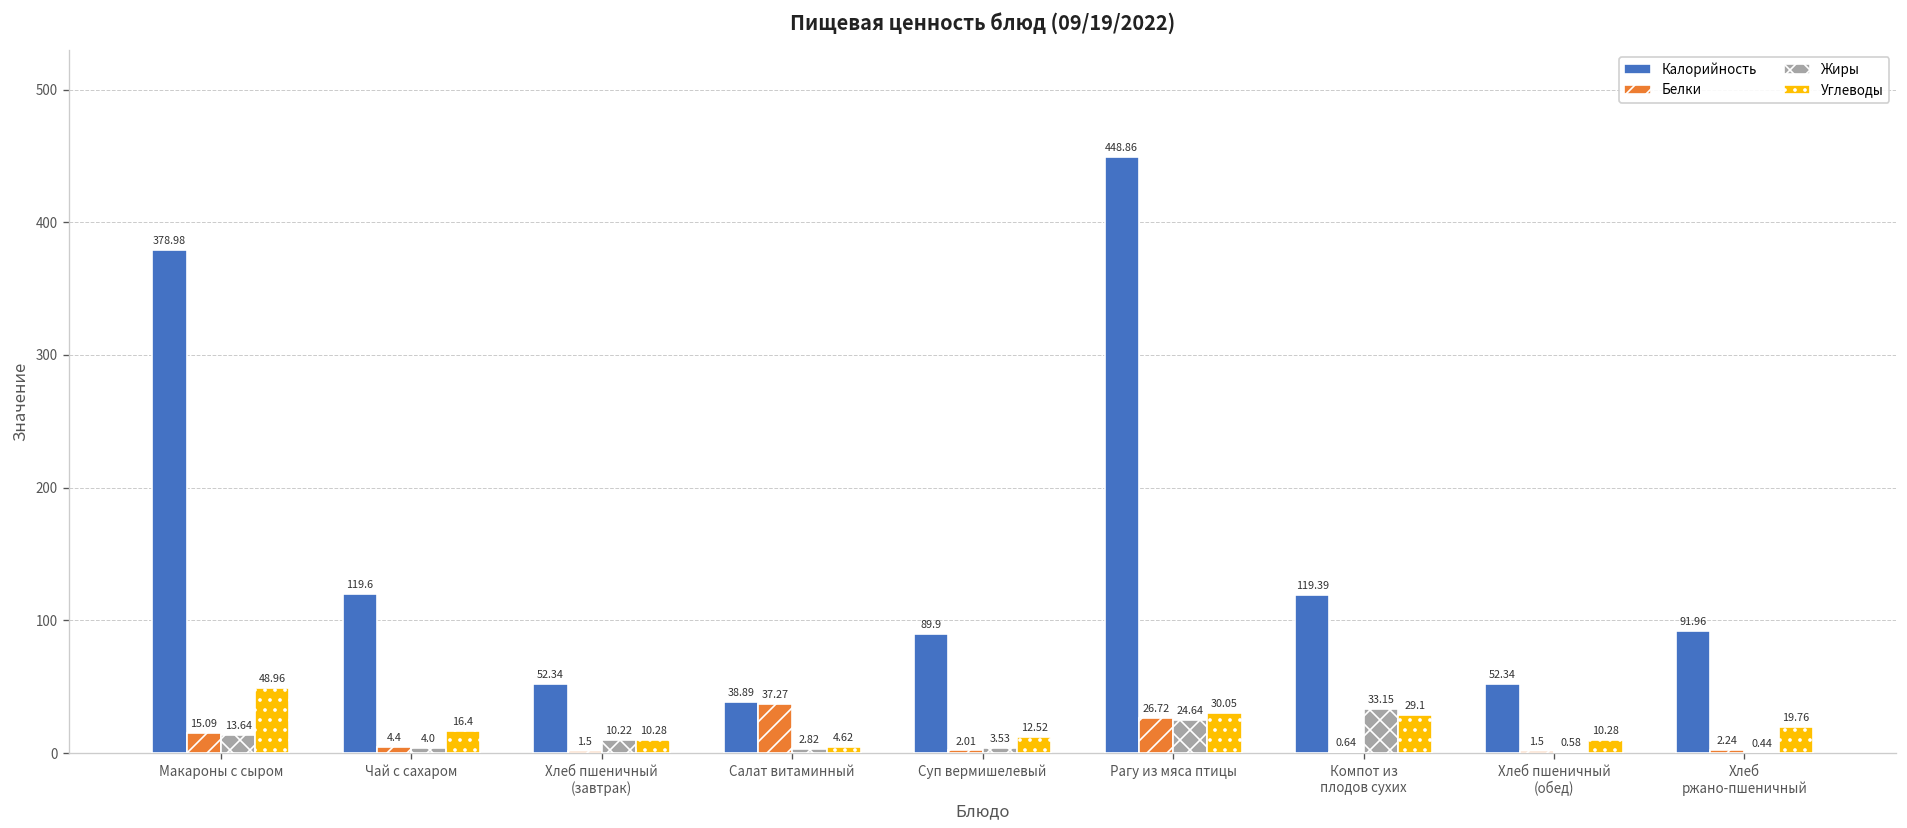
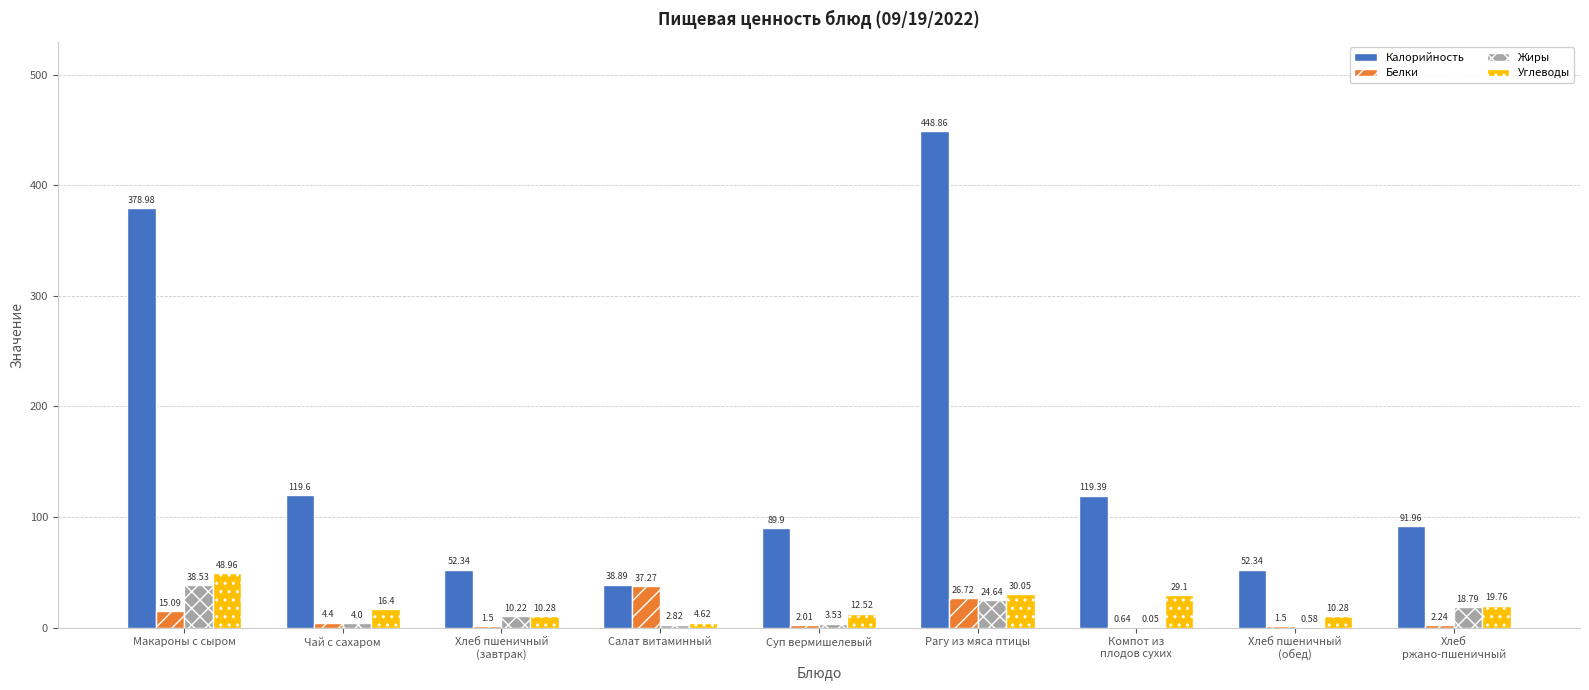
Жиры, Макароны с сыром: 13.64 -> 38.53
Жиры, Компот из плодов сухих: 33.15 -> 0.05
Жиры, Хлеб ржано-пшеничный: 0.44 -> 18.79
